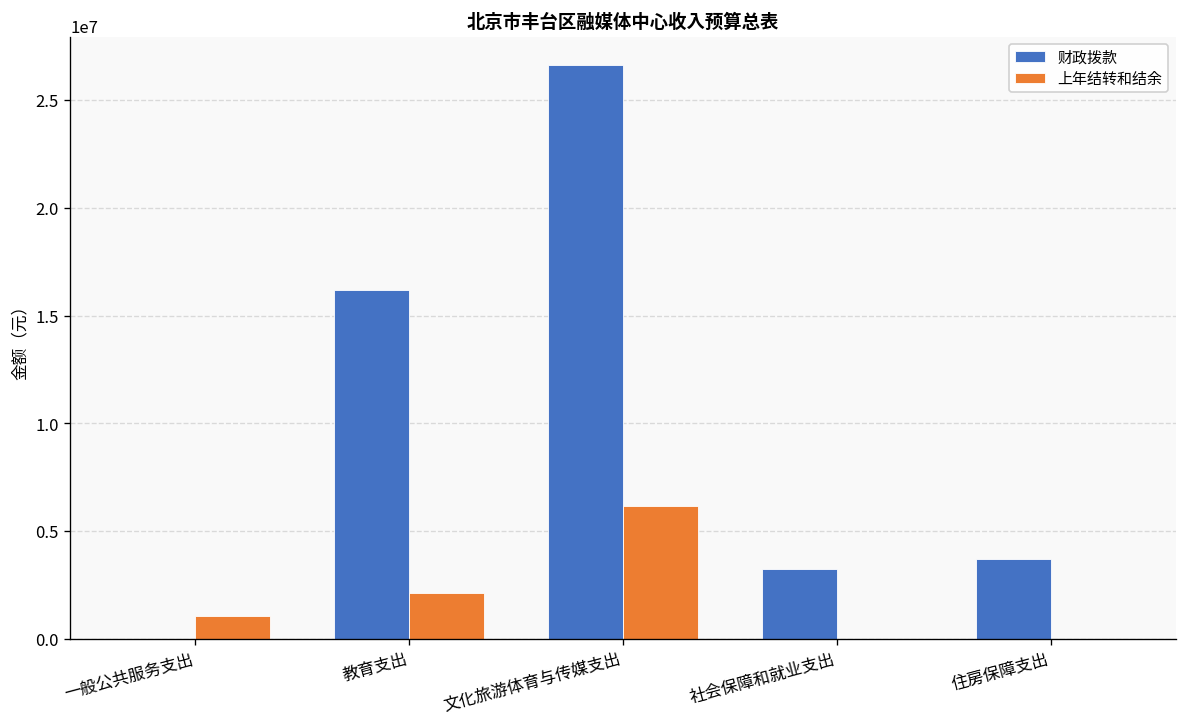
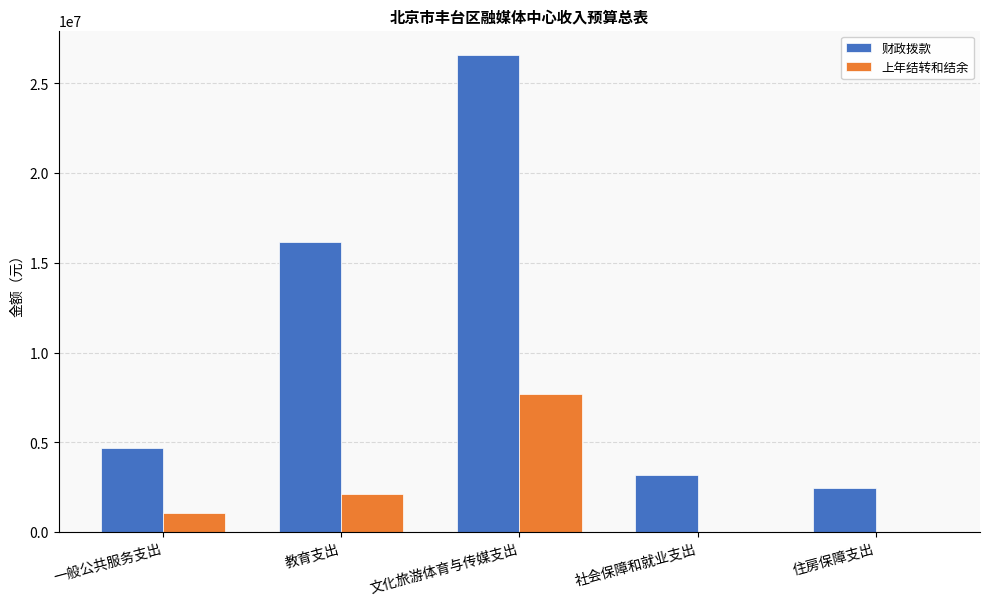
财政拨款, 一般公共服务支出: 0 -> 4700000
上年结转和结余, 文化旅游体育与传媒支出: 6200000 -> 7700000
财政拨款, 住房保障支出: 3700000 -> 2500000
